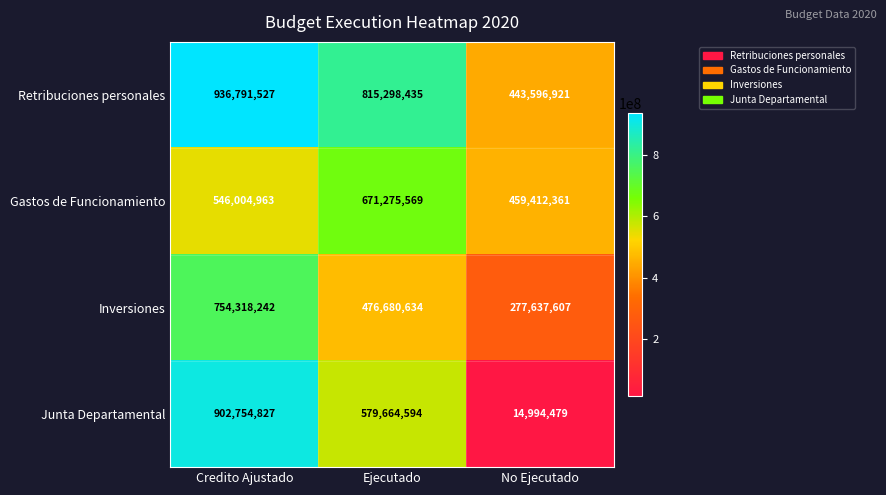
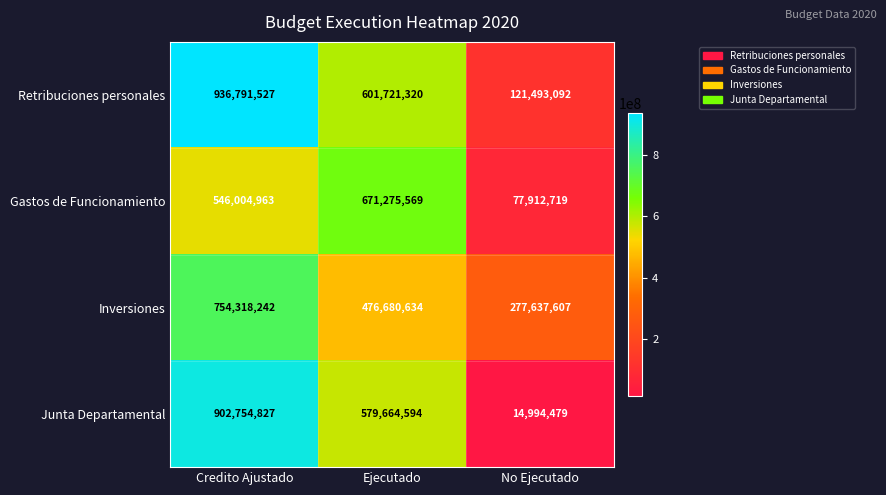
Retribuciones personales, Ejecutado: 815,298,435 -> 601,721,320
Retribuciones personales, No Ejecutado: 443,596,921 -> 121,493,092
Gastos de Funcionamiento, No Ejecutado: 459,412,361 -> 77,912,719
